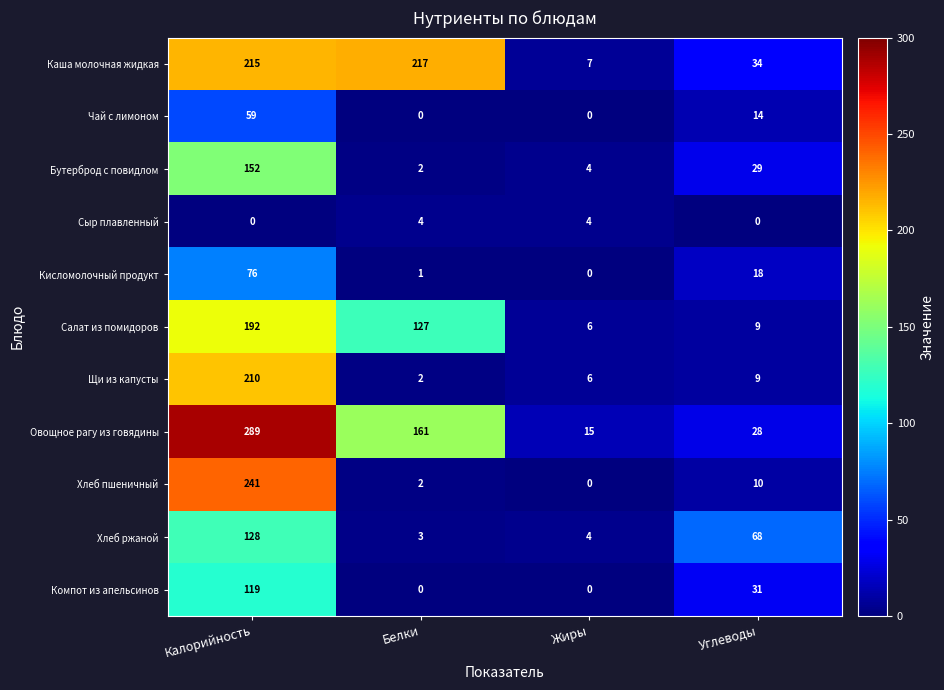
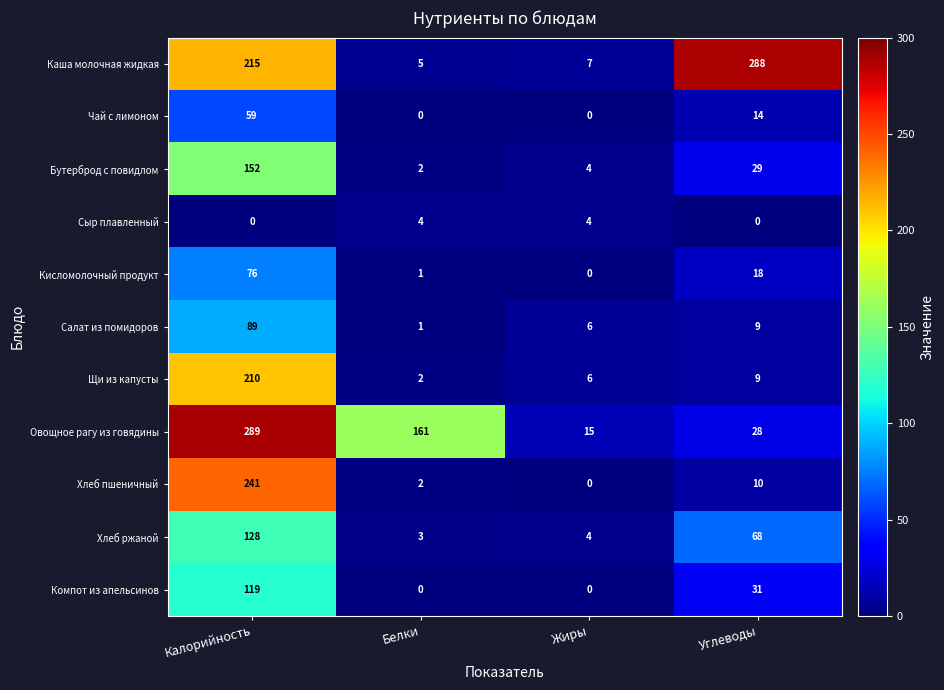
Каша молочная жидкая, Белки: 217 -> 5
Каша молочная жидкая, Углеводы: 34 -> 288
Салат из помидоров, Калорийность: 192 -> 89
Салат из помидоров, Белки: 127 -> 1
